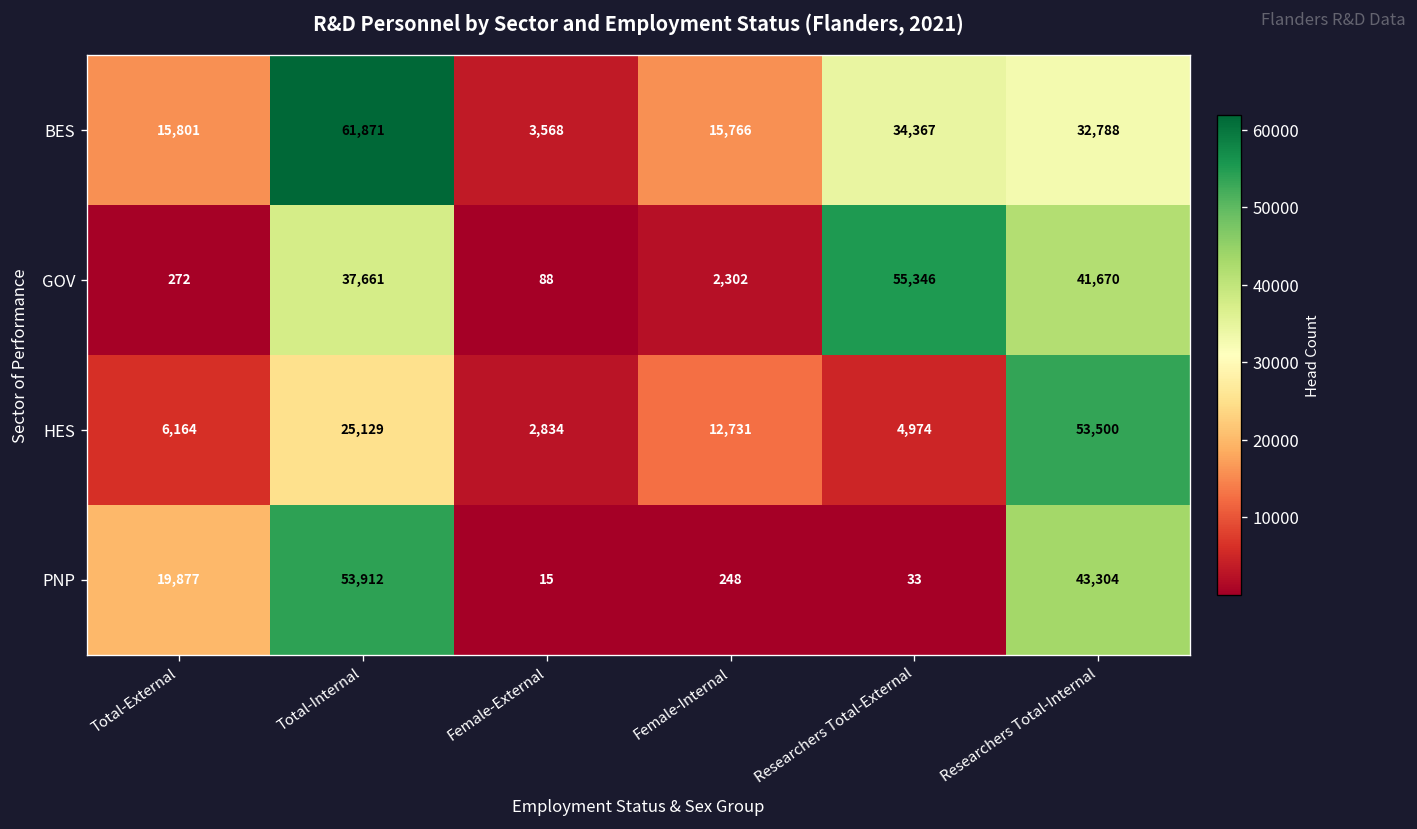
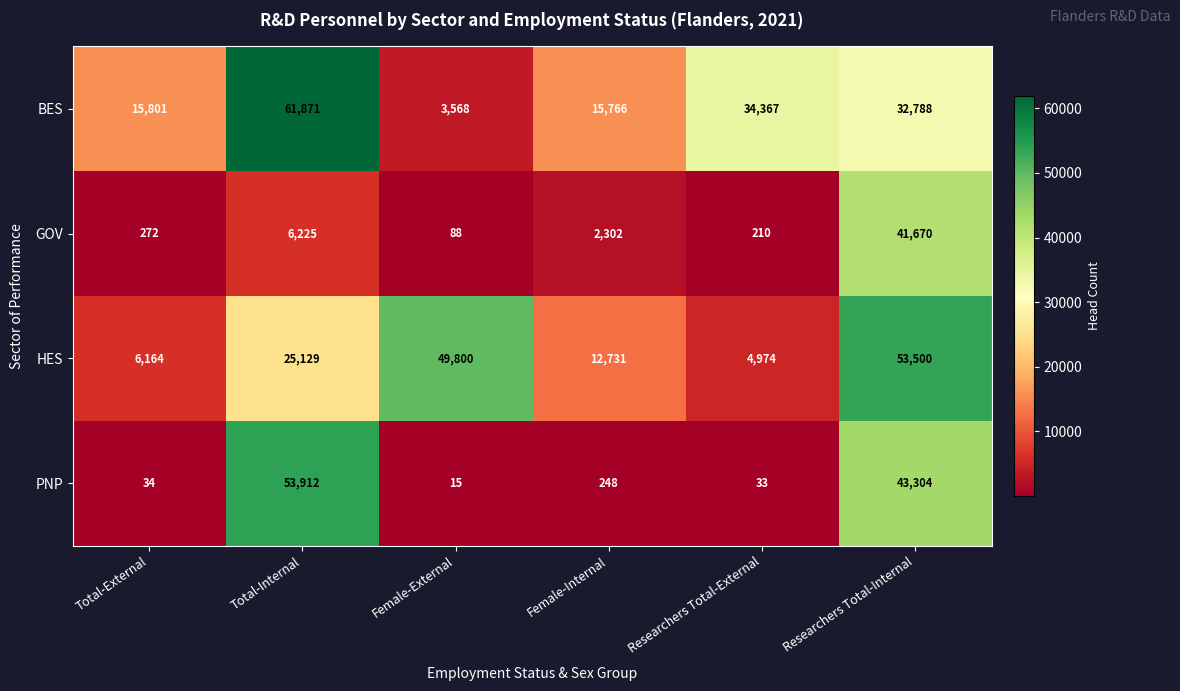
GOV, Total-Internal: 37,661 -> 6,225
GOV, Researchers Total-External: 55,346 -> 210
HES, Female-External: 2,834 -> 49,800
PNP, Total-External: 19,877 -> 34
